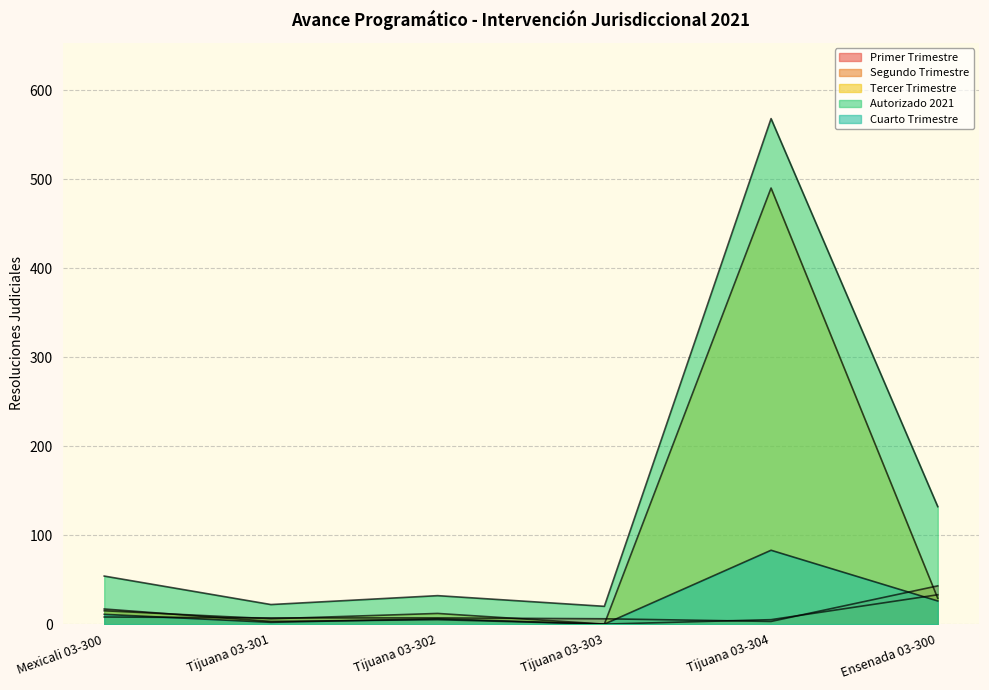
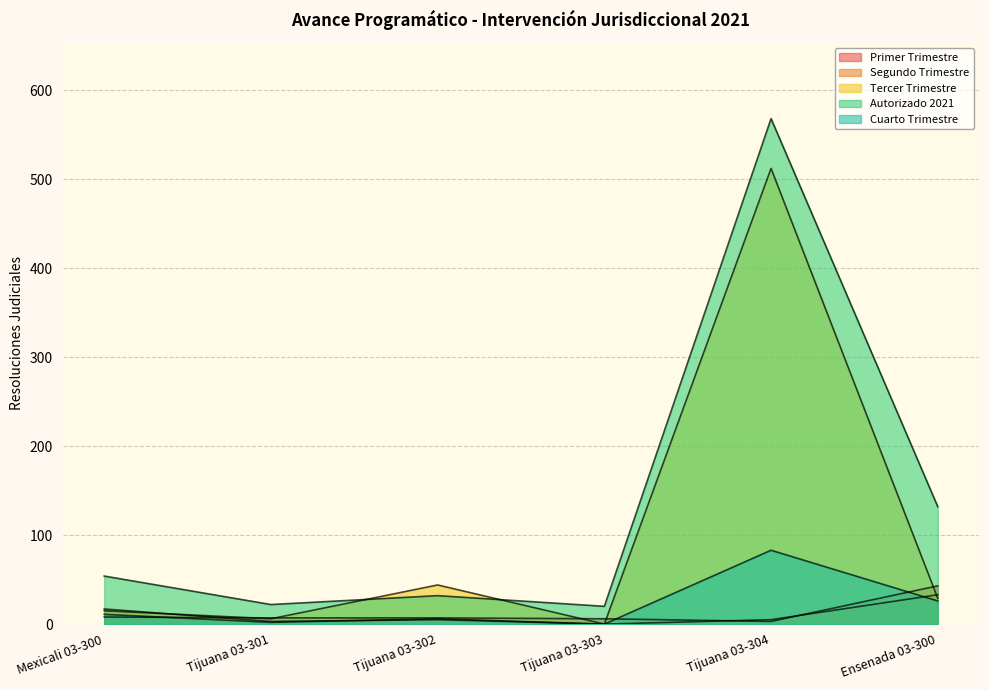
Tercer Trimestre, Tijuana 03-302: 10 -> 40
Tercer Trimestre, Tijuana 03-304: 490 -> 510
